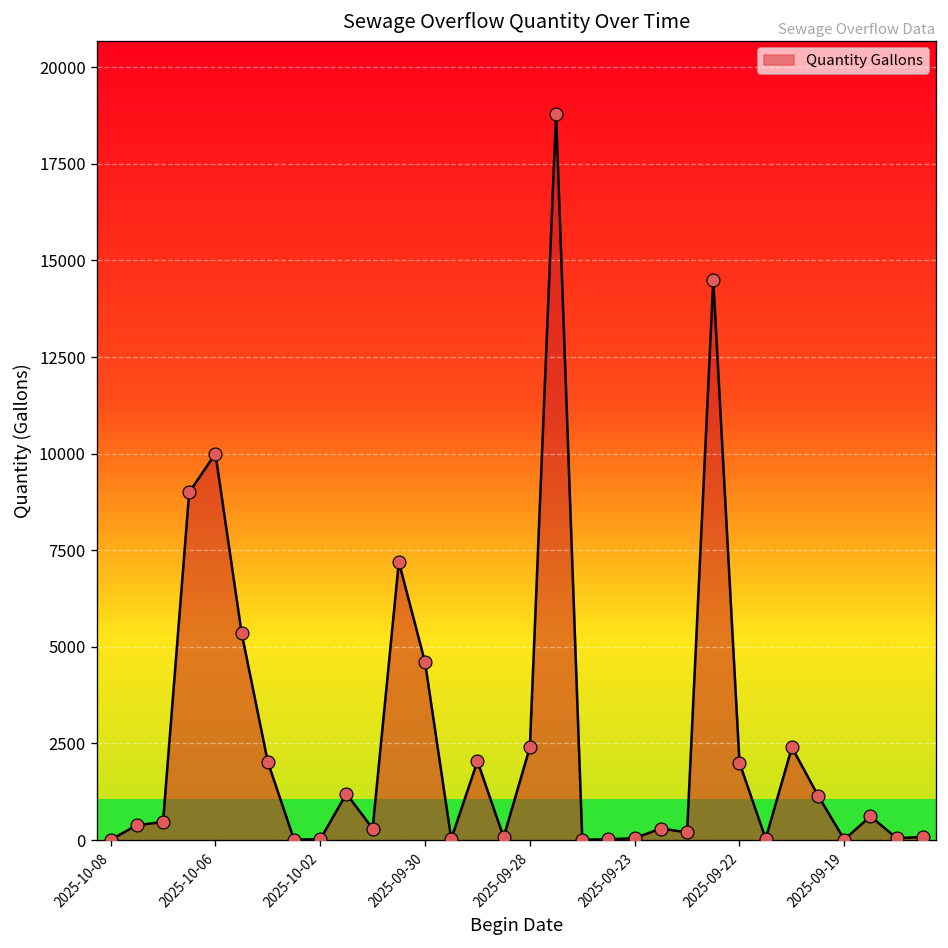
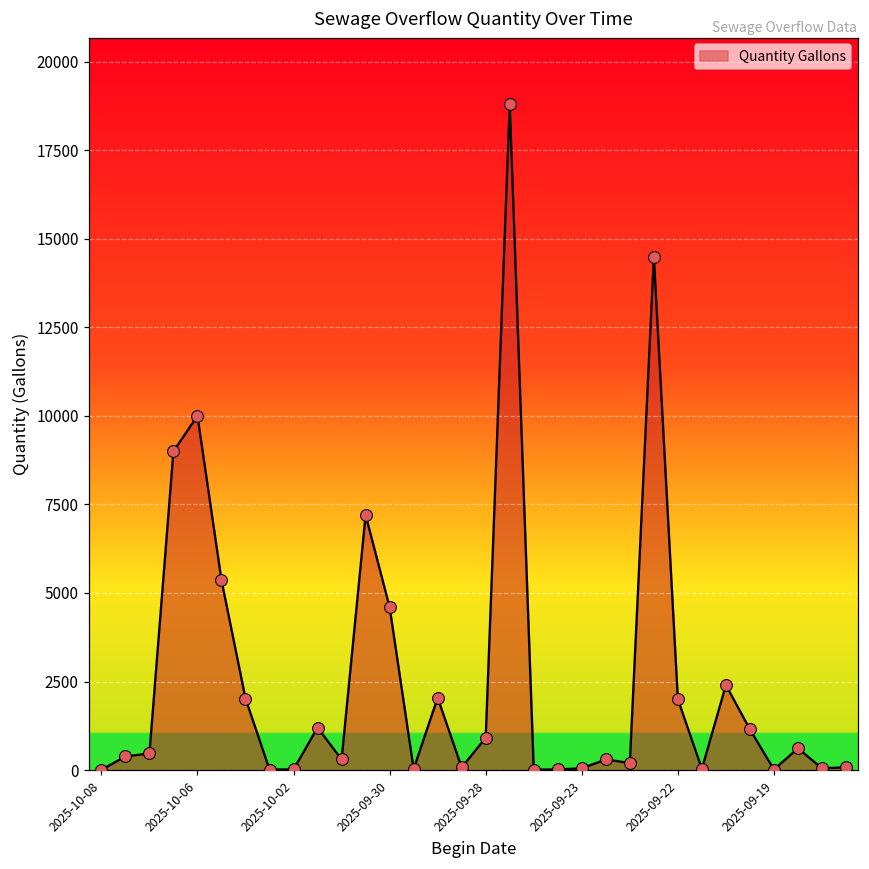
2025-09-28: 2400 -> 900
